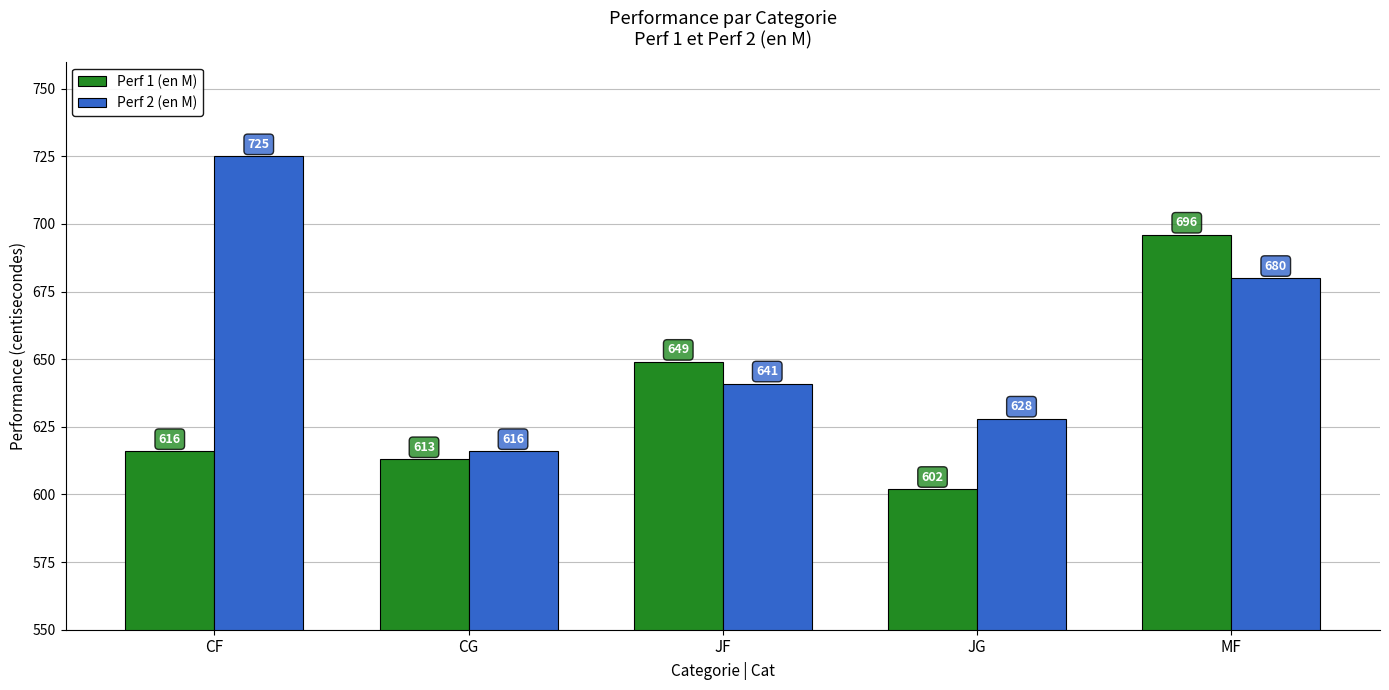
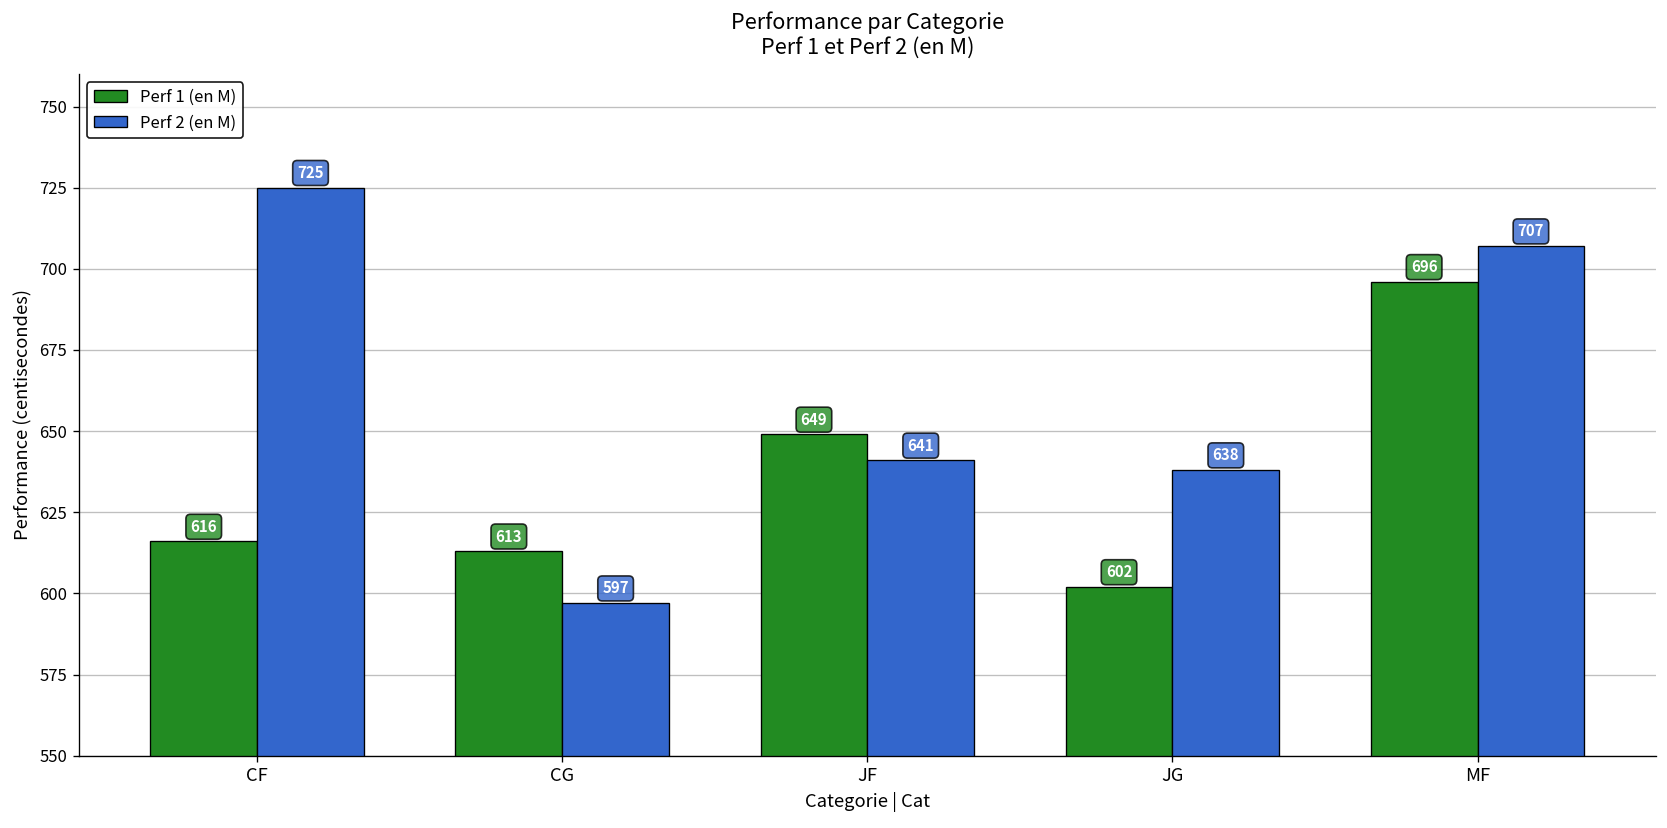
Perf 2 (en M), CG: 616 -> 597
Perf 2 (en M), JG: 628 -> 638
Perf 2 (en M), MF: 680 -> 707
